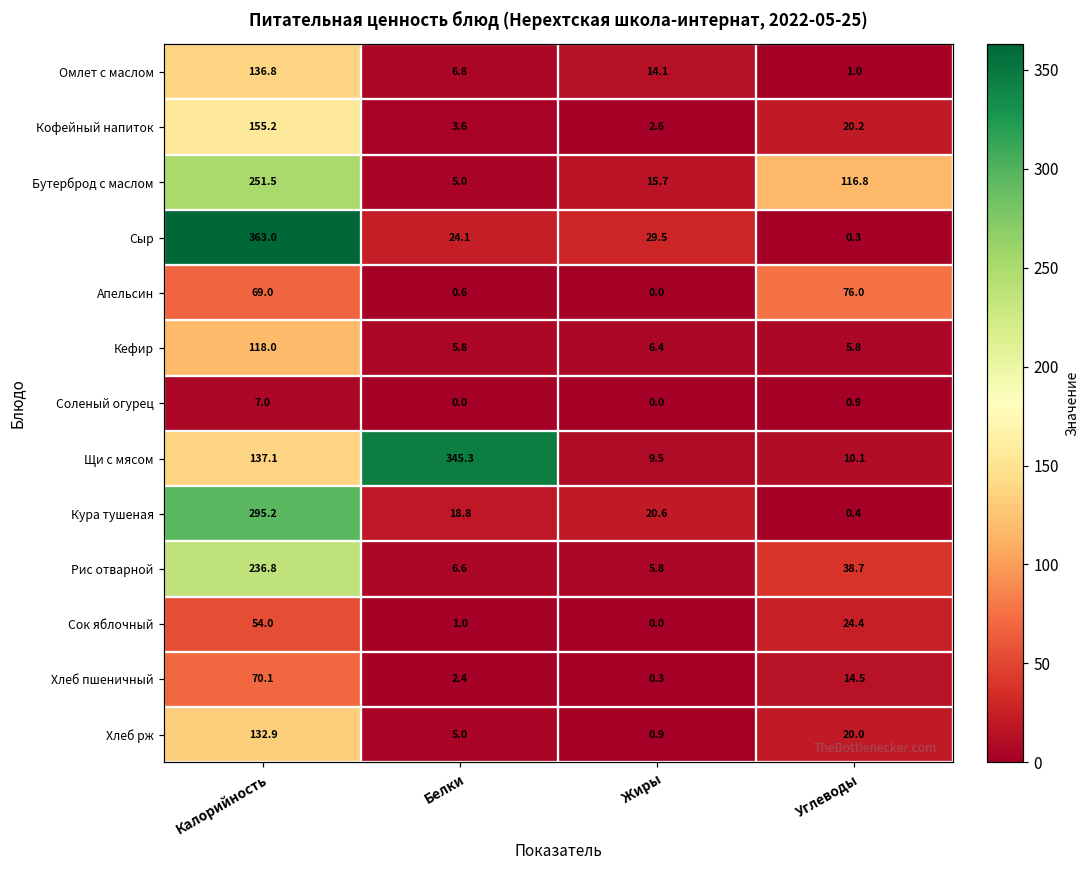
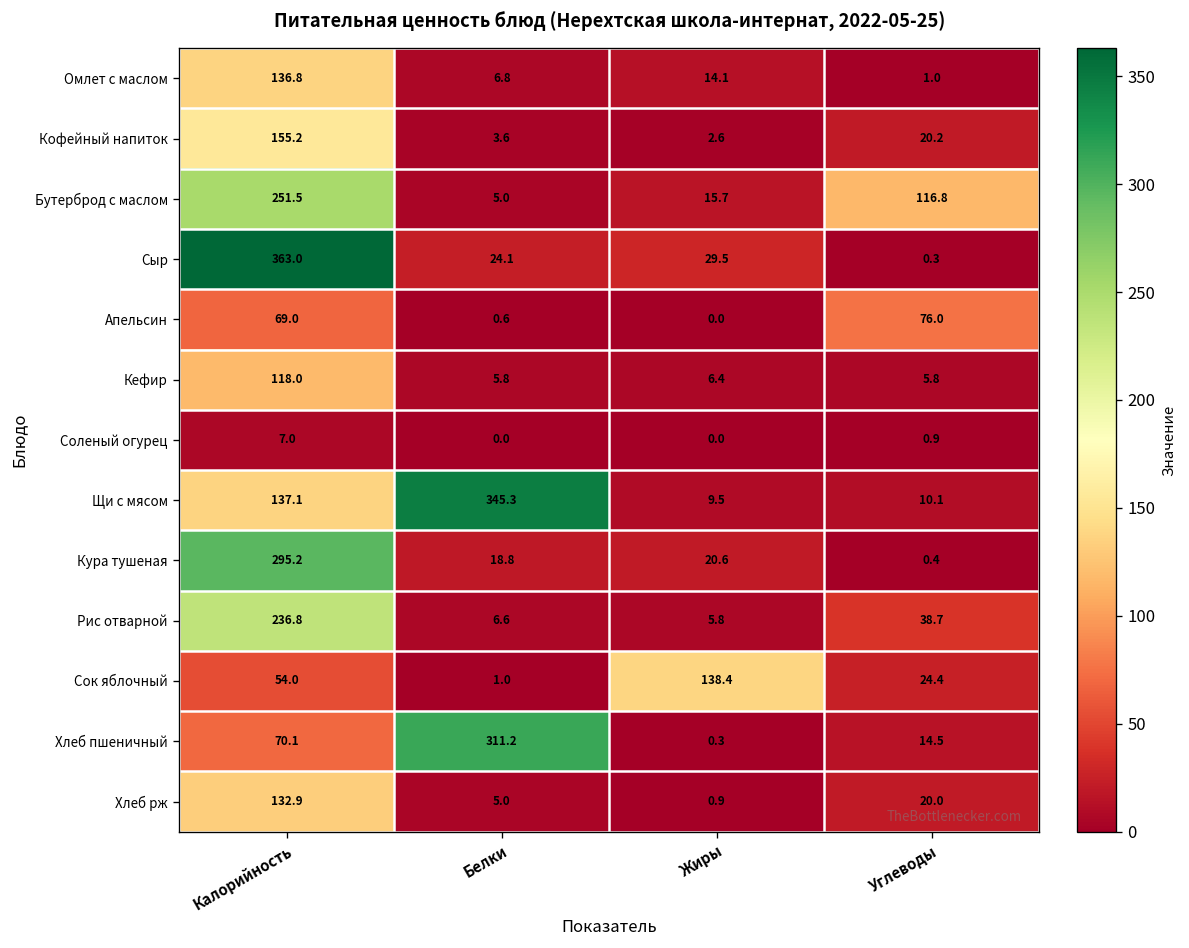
Сок яблочный, Жиры: 0.0 -> 138.4
Хлеб пшеничный, Белки: 2.4 -> 311.2
